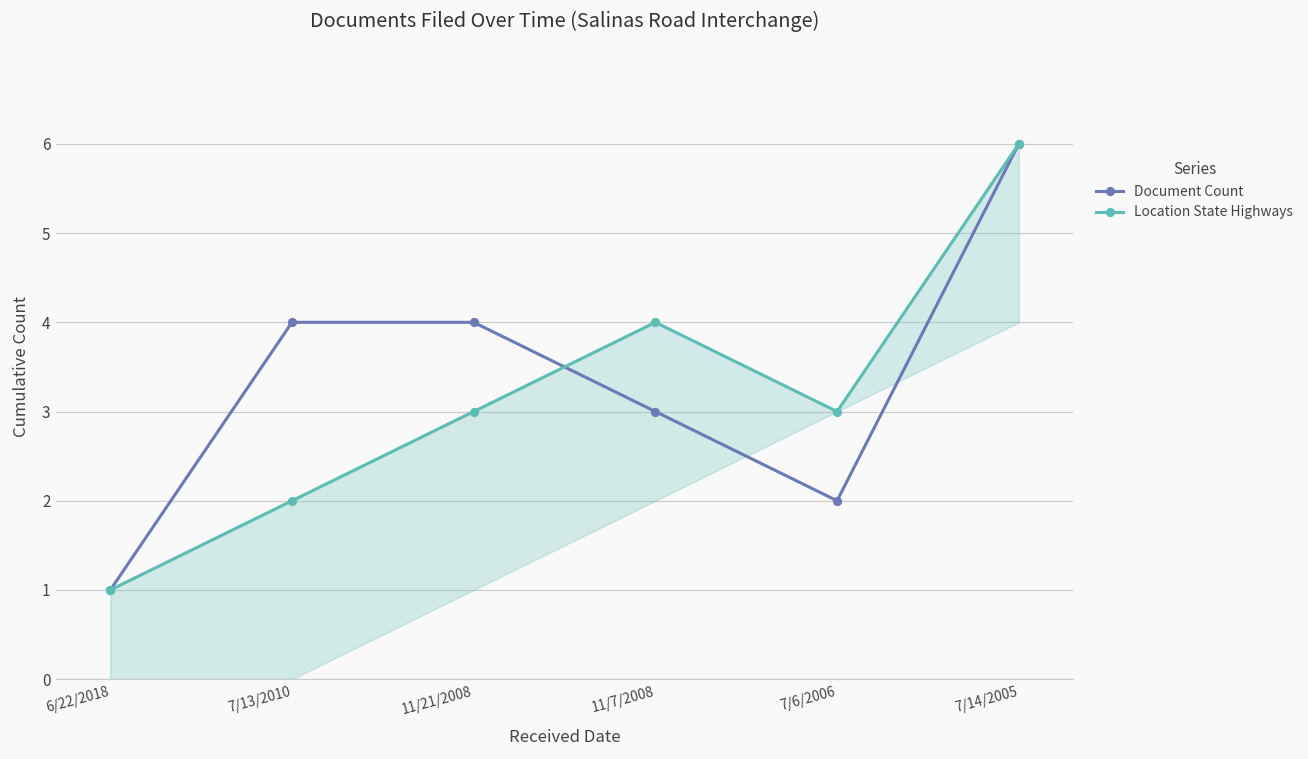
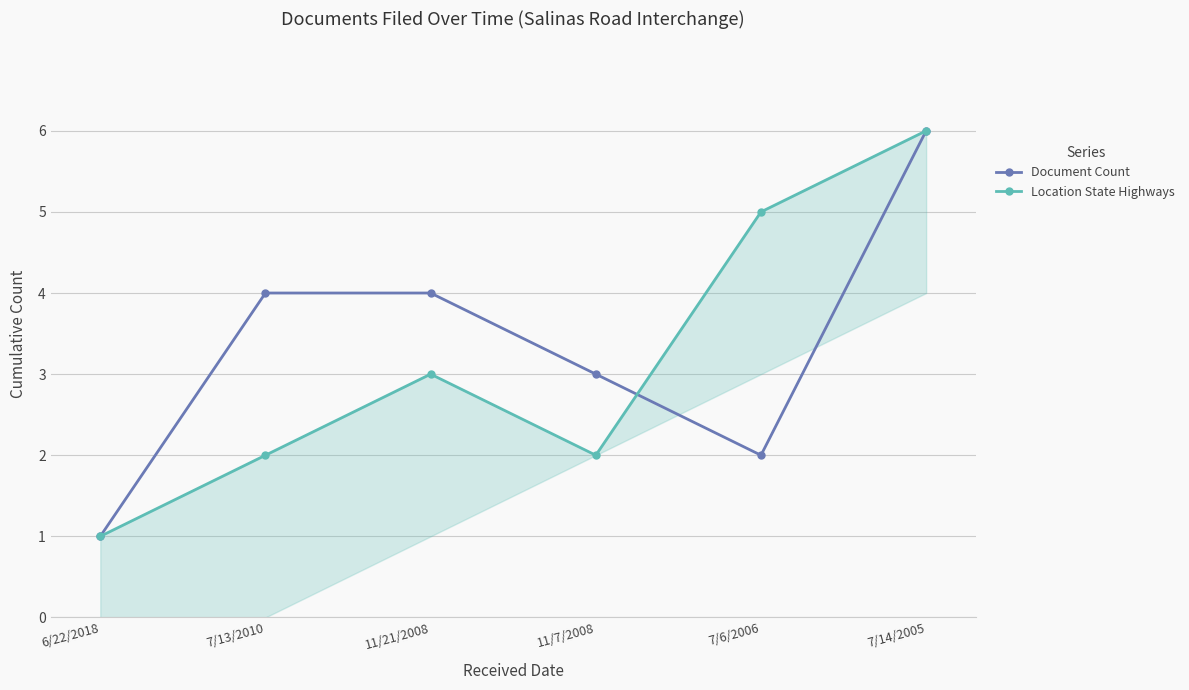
Location State Highways, 11/7/2008: 4 -> 2
Location State Highways, 7/6/2006: 3 -> 5
